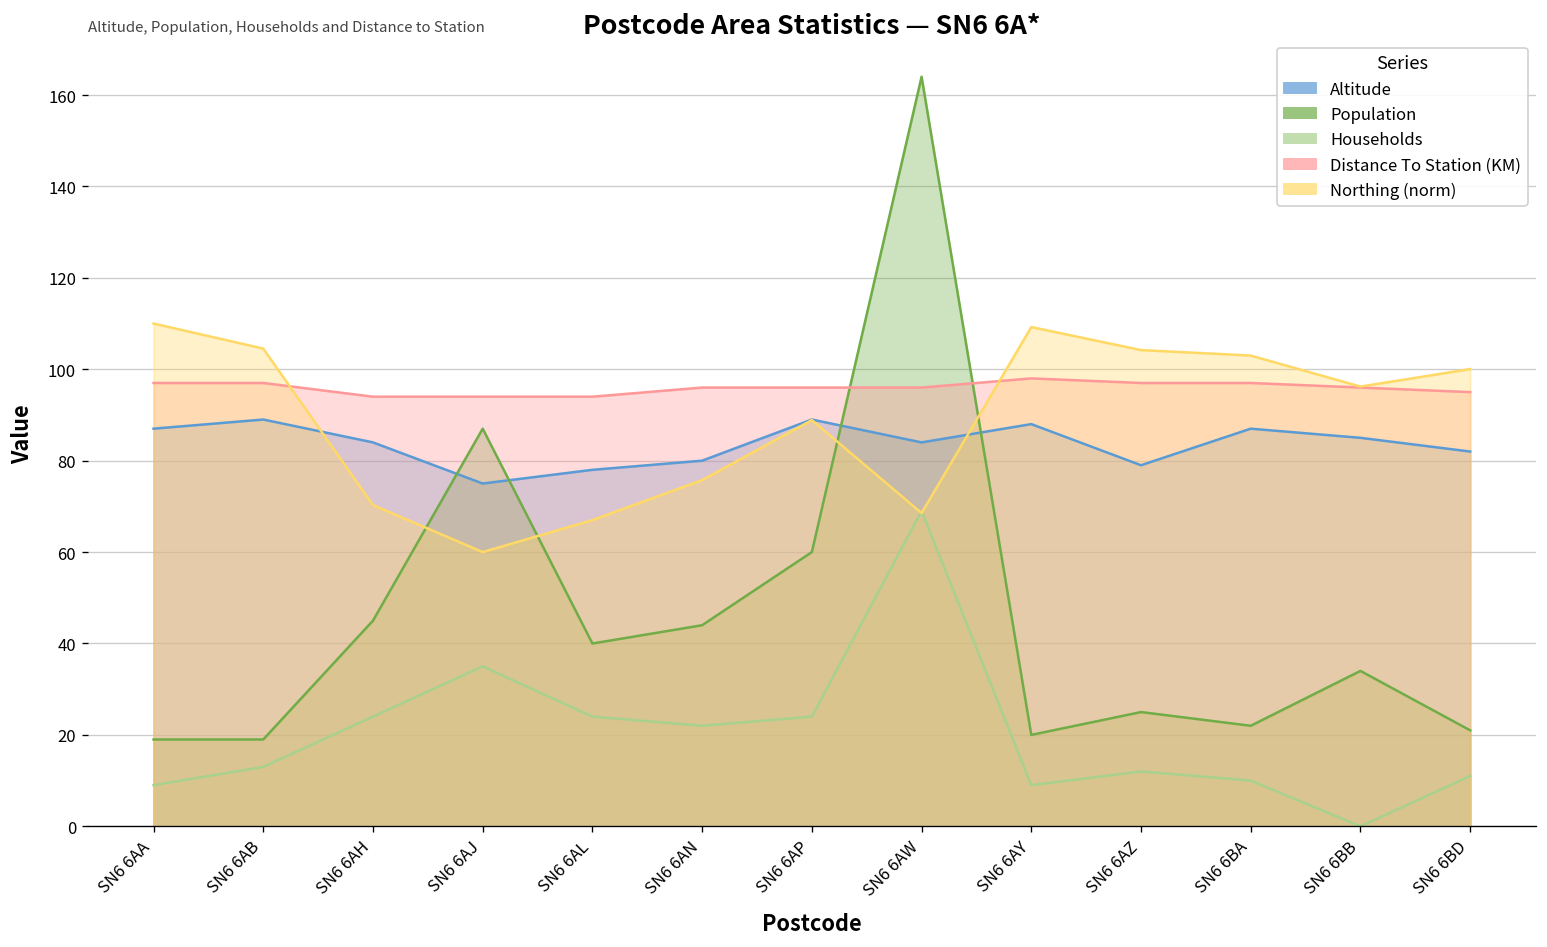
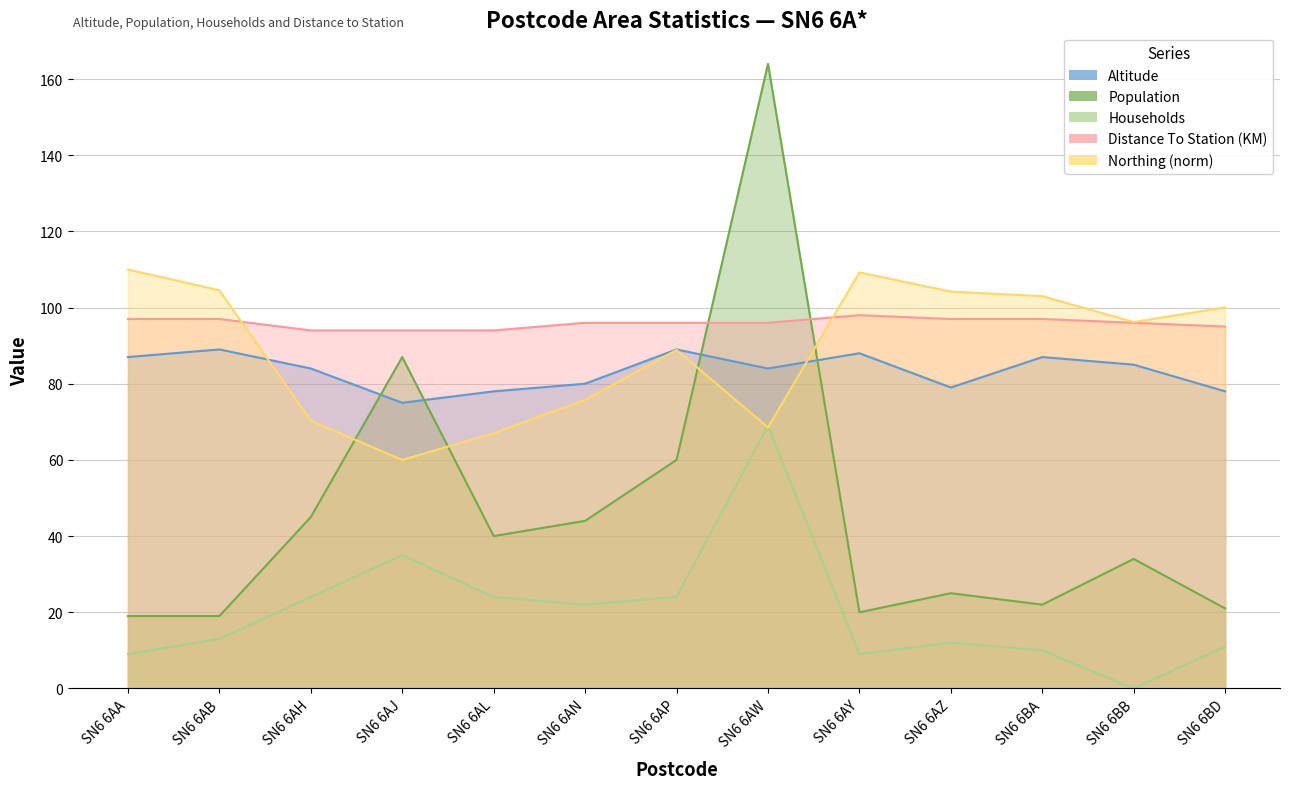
Altitude, SN6 6BD: 82 -> 78
